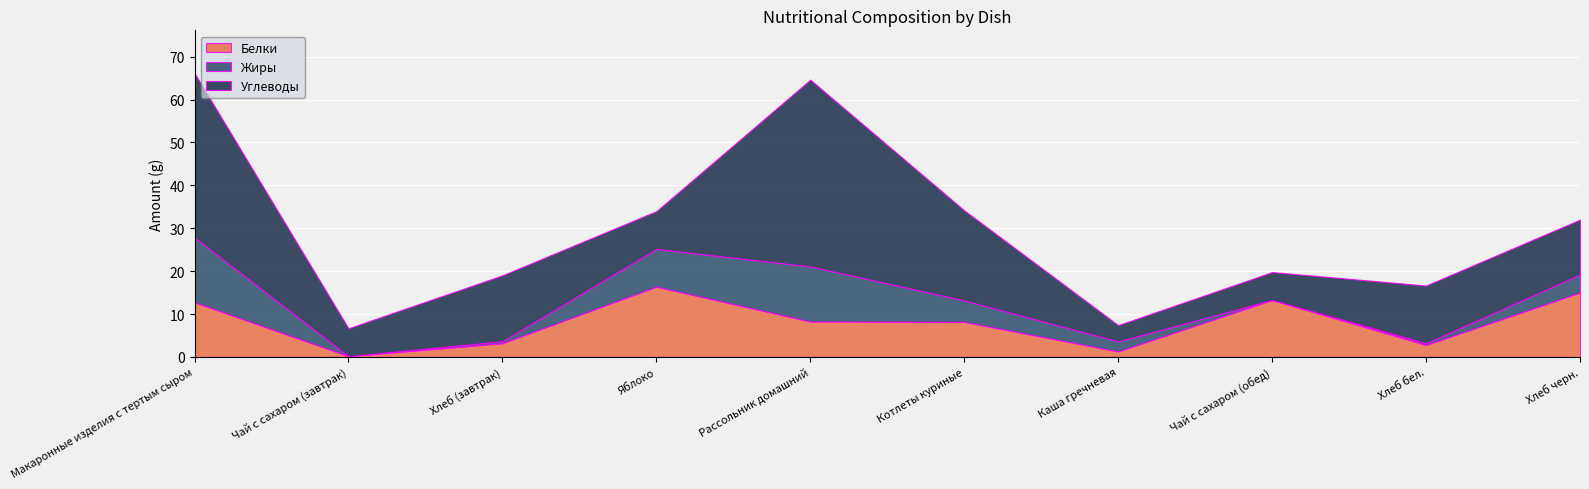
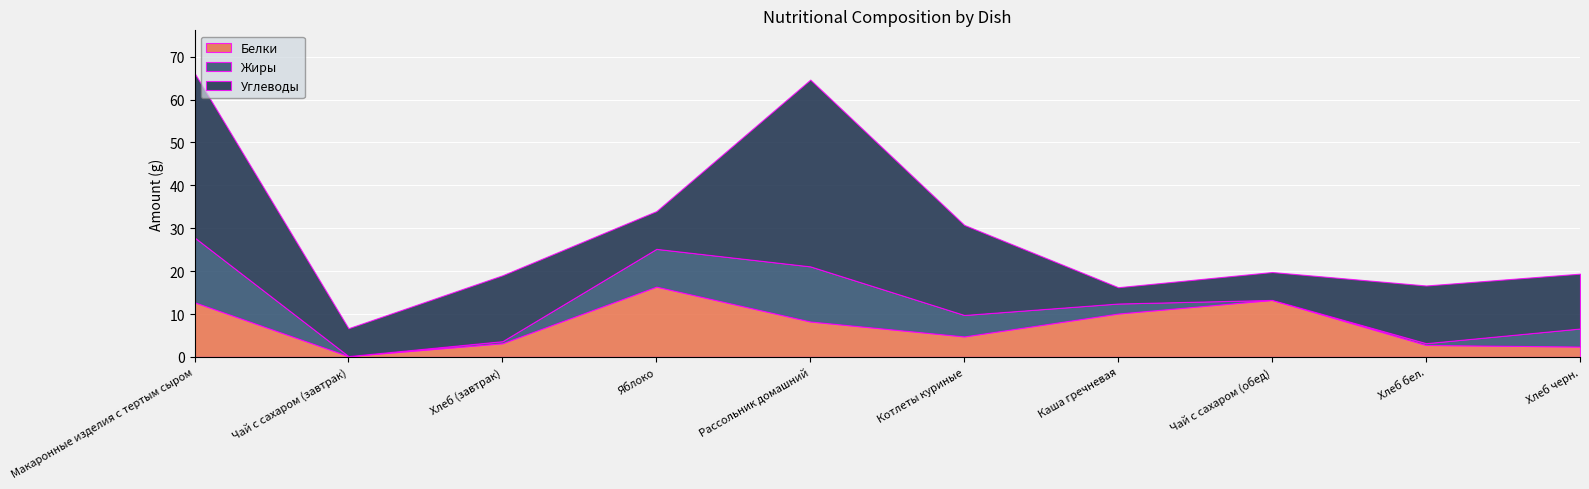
Белки, Котлеты куриные: 8 -> 5
Белки, Каша гречневая: 1 -> 10
Белки, Хлеб черн.: 15 -> 2
